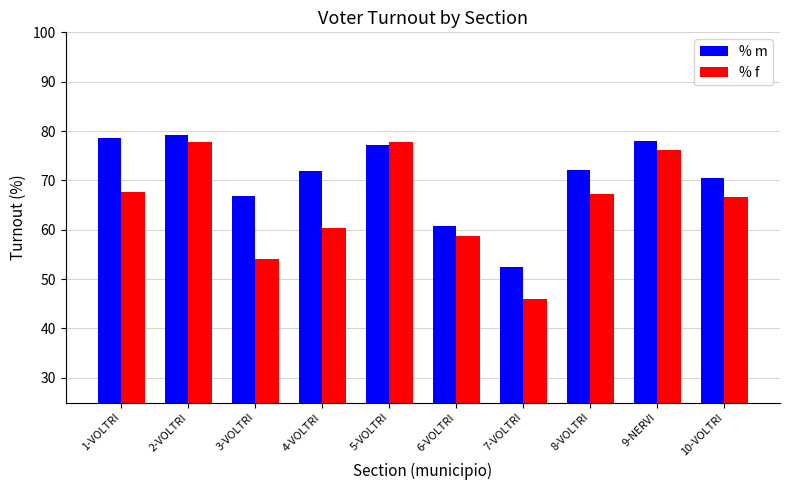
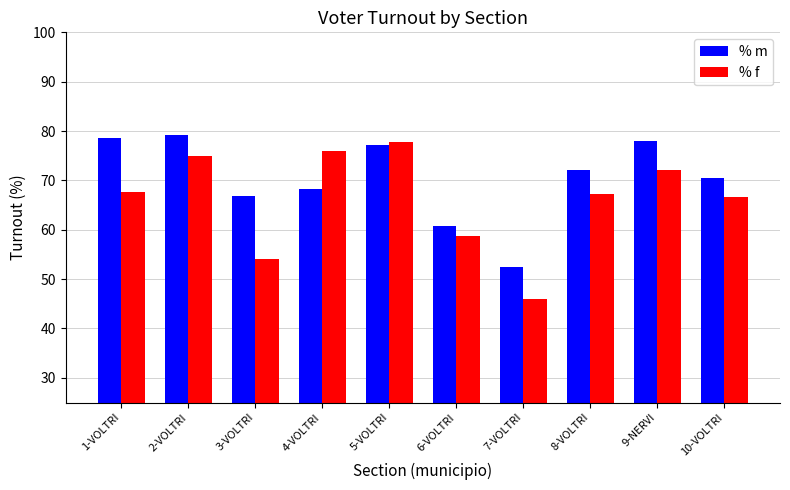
% f, 2-VOLTRI: 78 -> 75
% m, 4-VOLTRI: 72 -> 68
% f, 4-VOLTRI: 60 -> 76
% f, 9-NERVI: 76 -> 72
